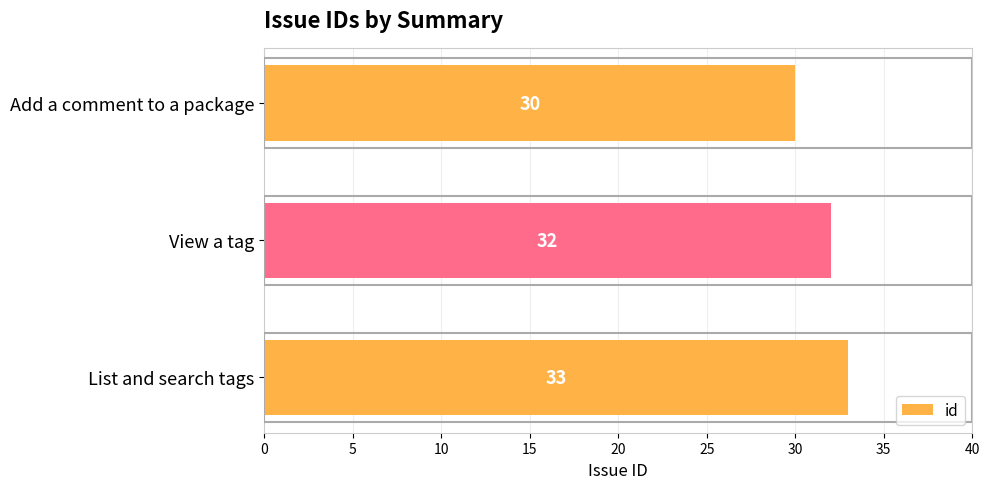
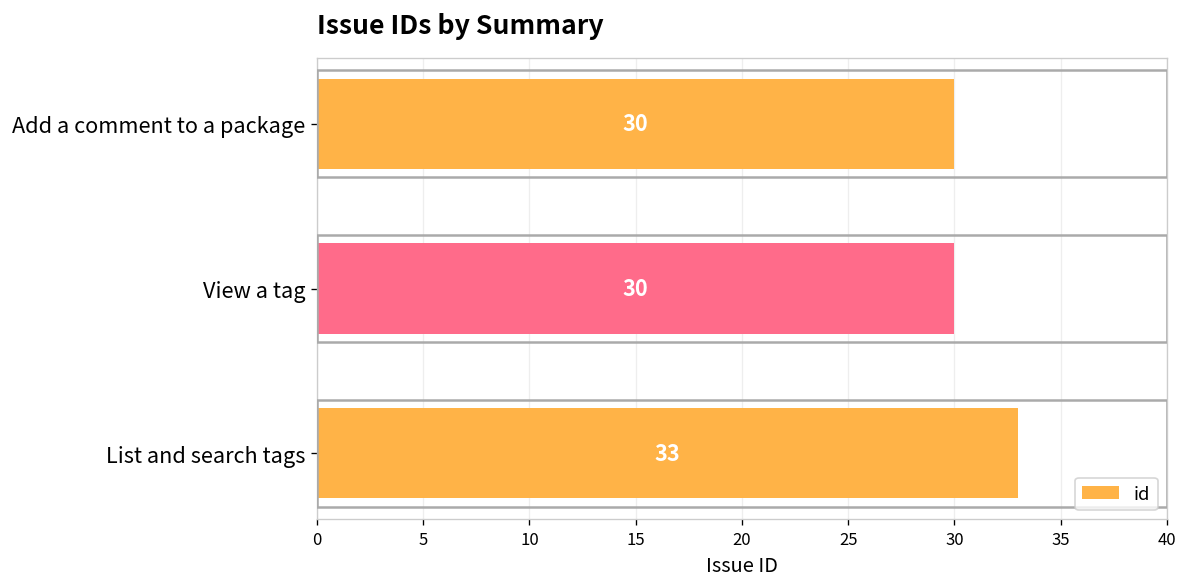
View a tag: 32 -> 30
